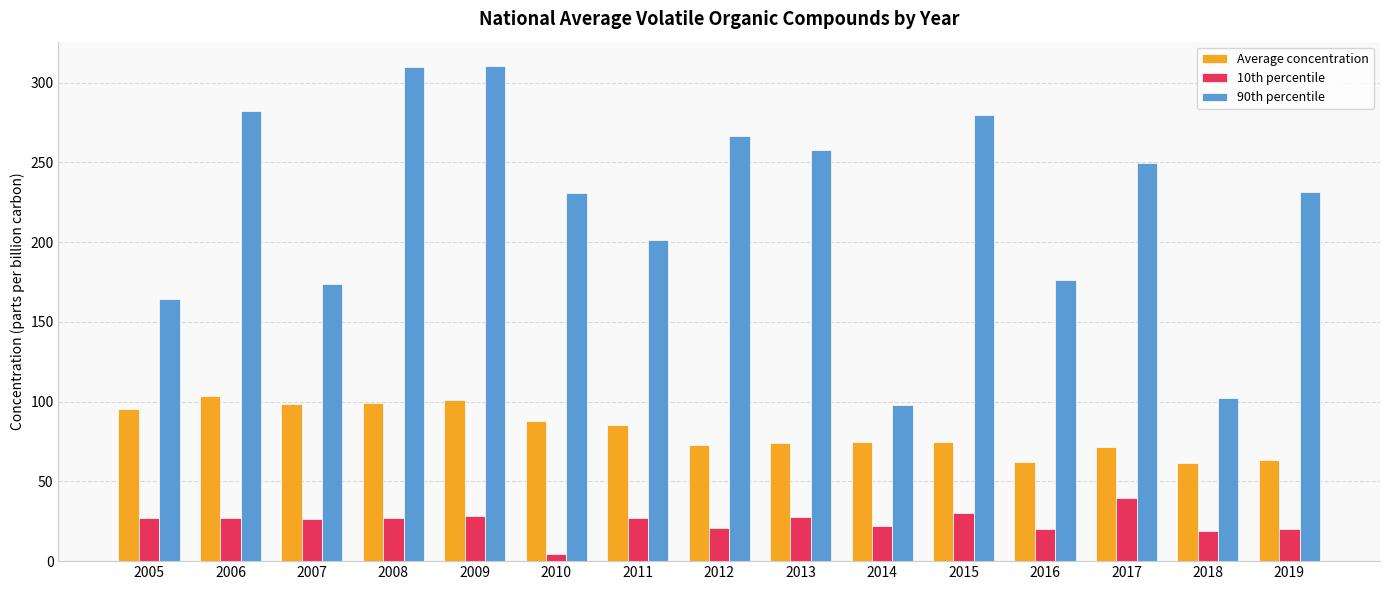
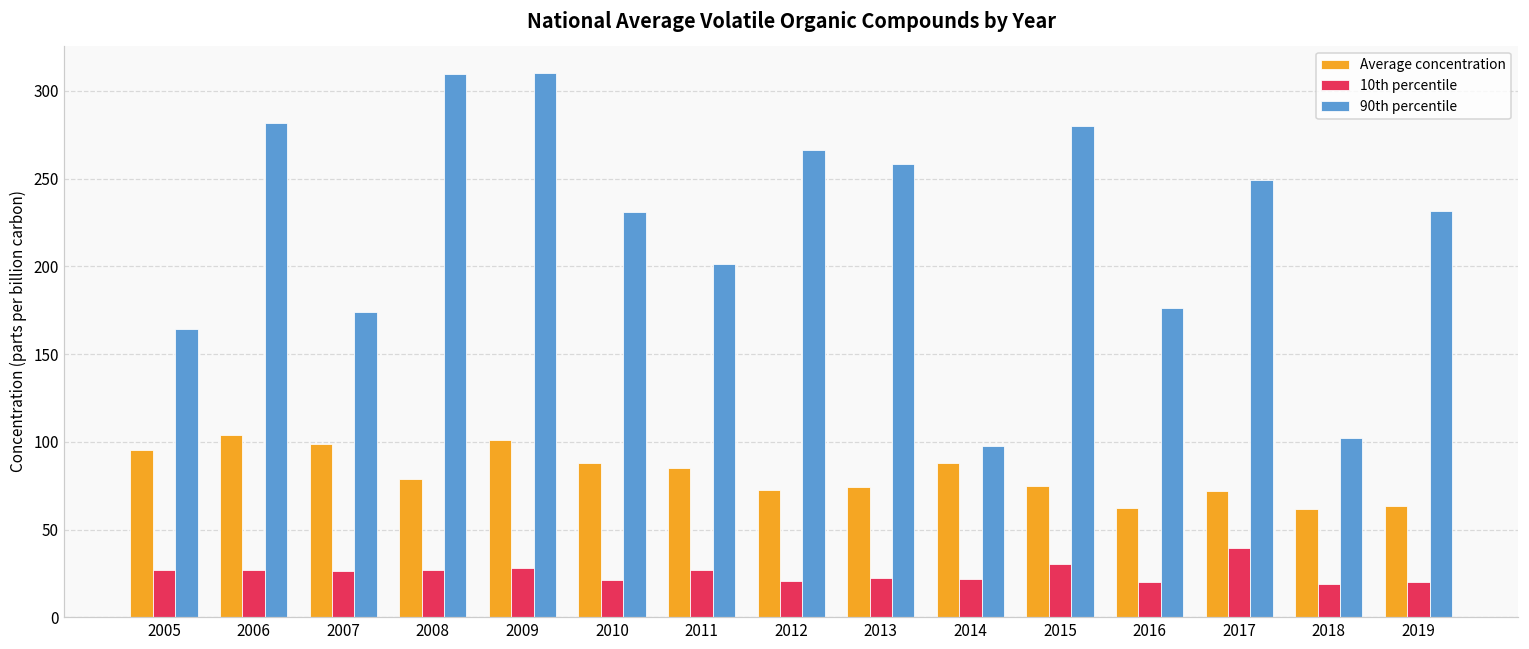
Average concentration, 2008: 99 -> 79
10th percentile, 2010: 5 -> 21
10th percentile, 2013: 28 -> 22
Average concentration, 2014: 75 -> 88
